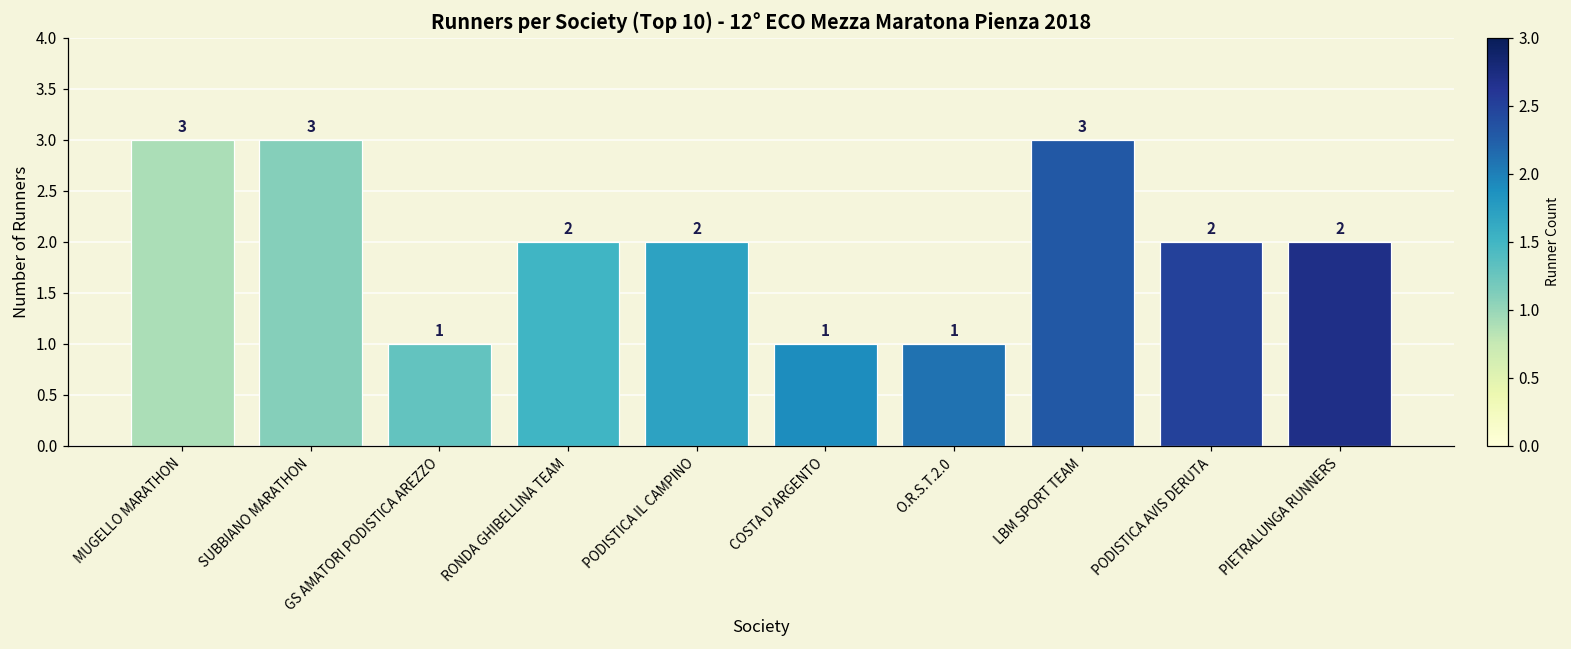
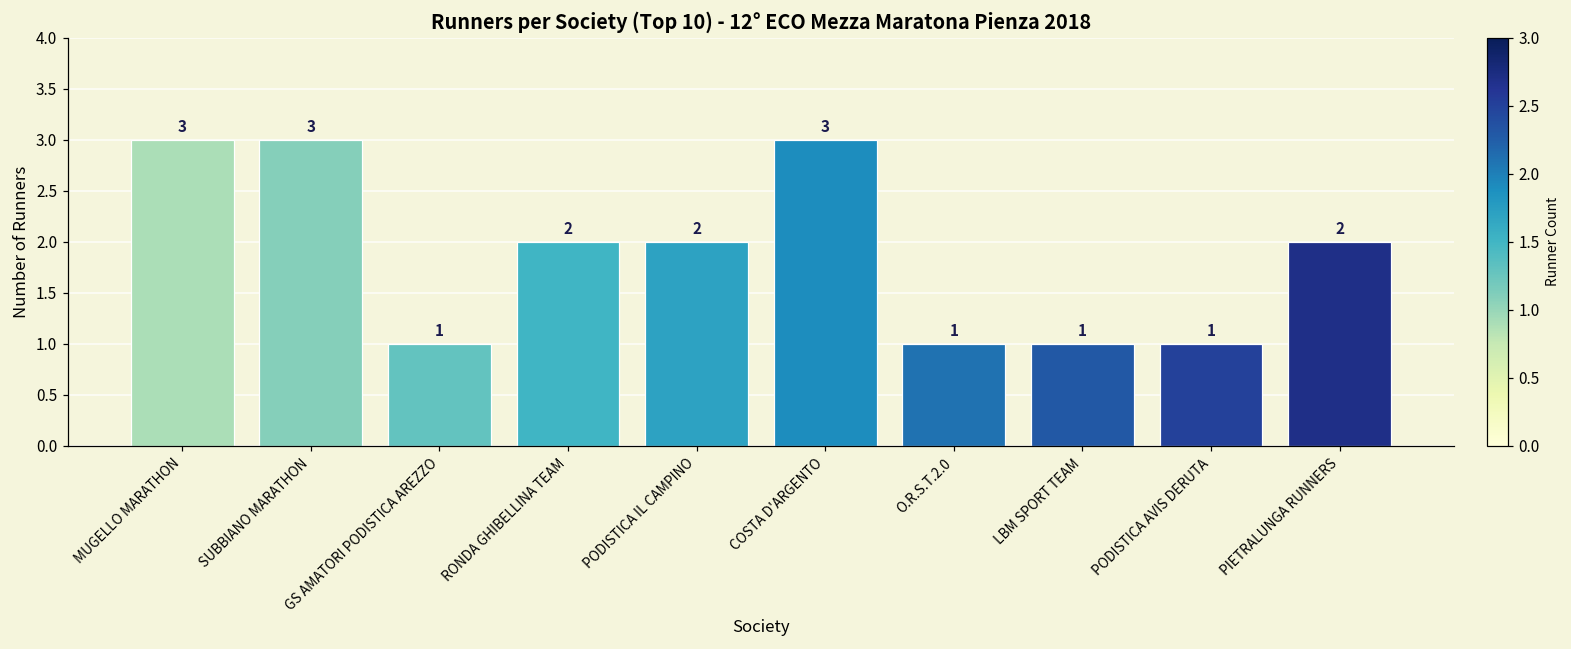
COSTA D'ARGENTO: 1 -> 3
LBM SPORT TEAM: 3 -> 1
PODISTICA AVIS DERUTA: 2 -> 1
